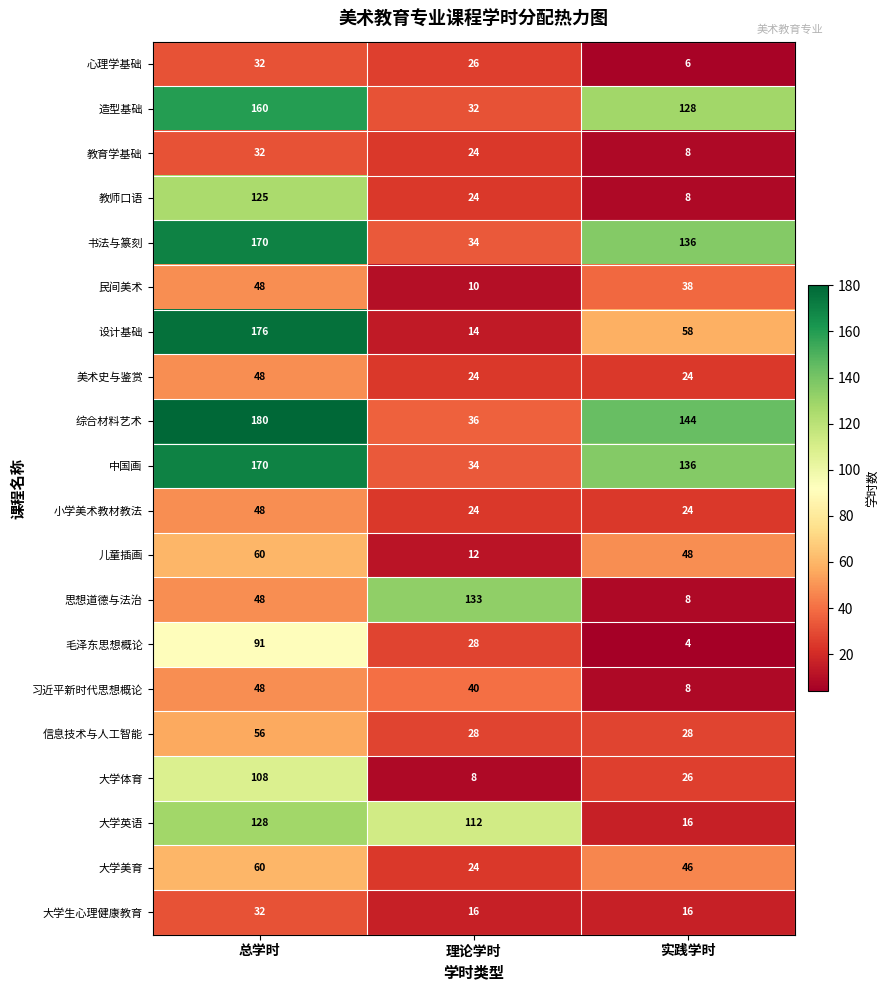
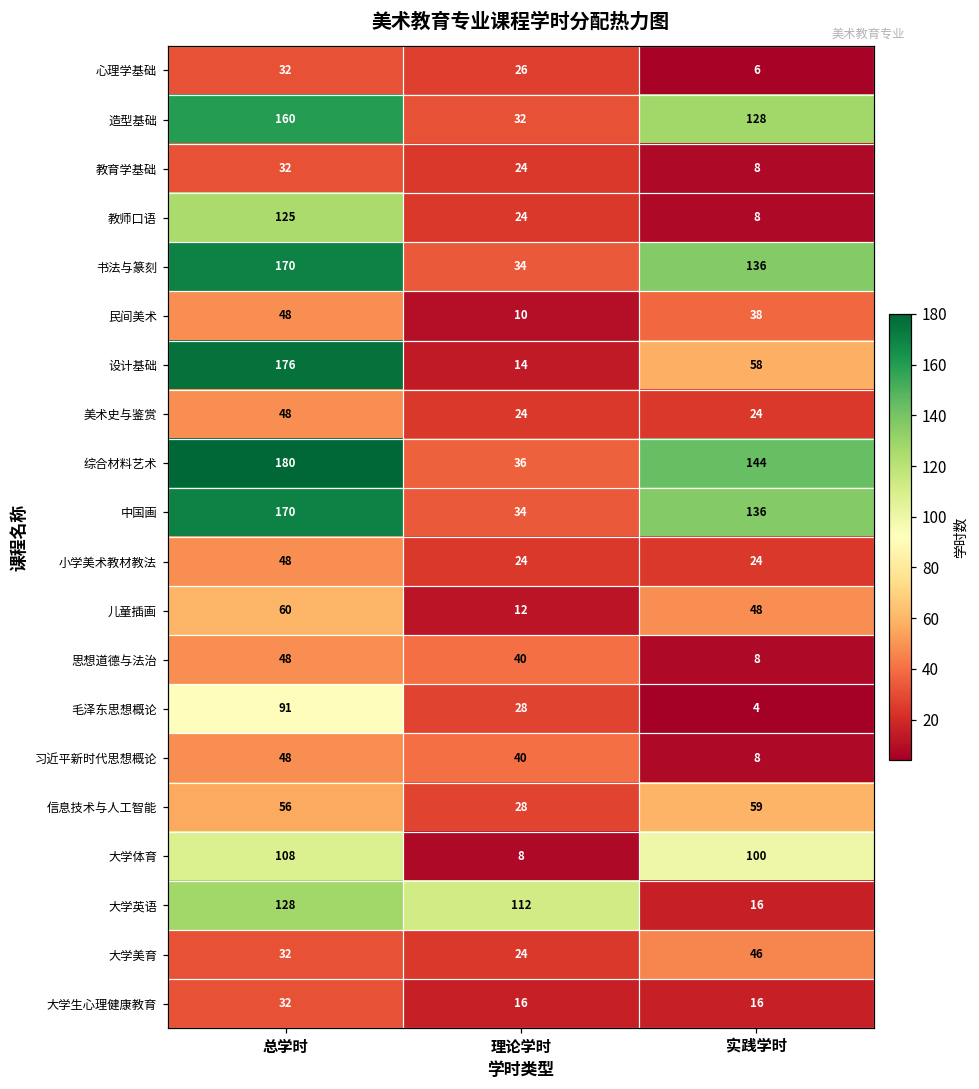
思想道德与法治, 理论学时: 133 -> 40
信息技术与人工智能, 实践学时: 28 -> 59
大学体育, 实践学时: 26 -> 100
大学美育, 总学时: 60 -> 32
